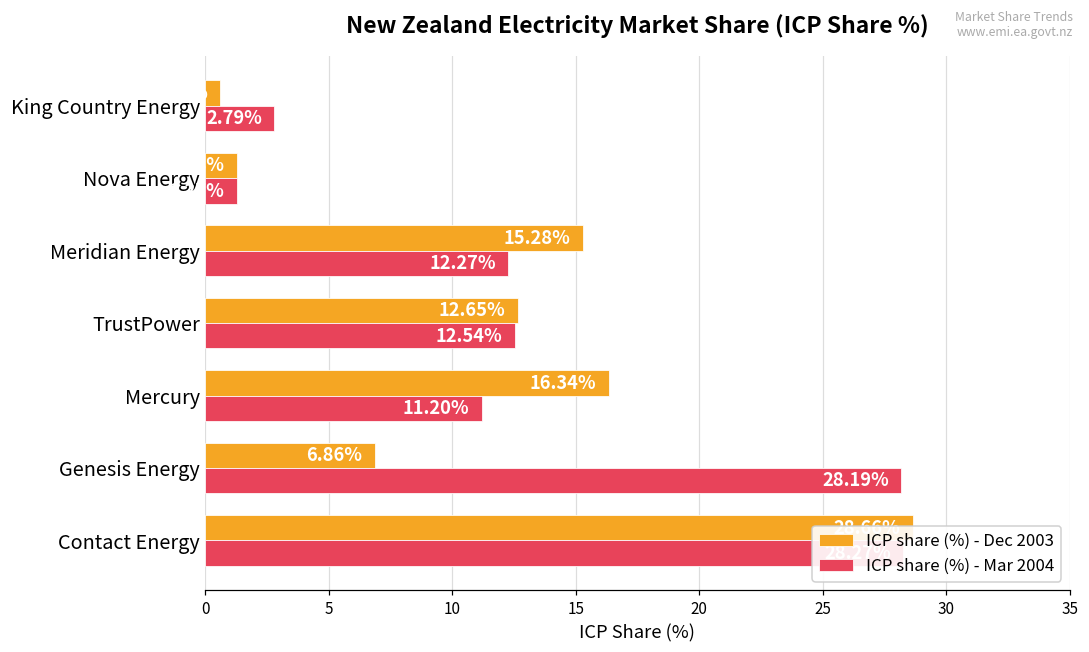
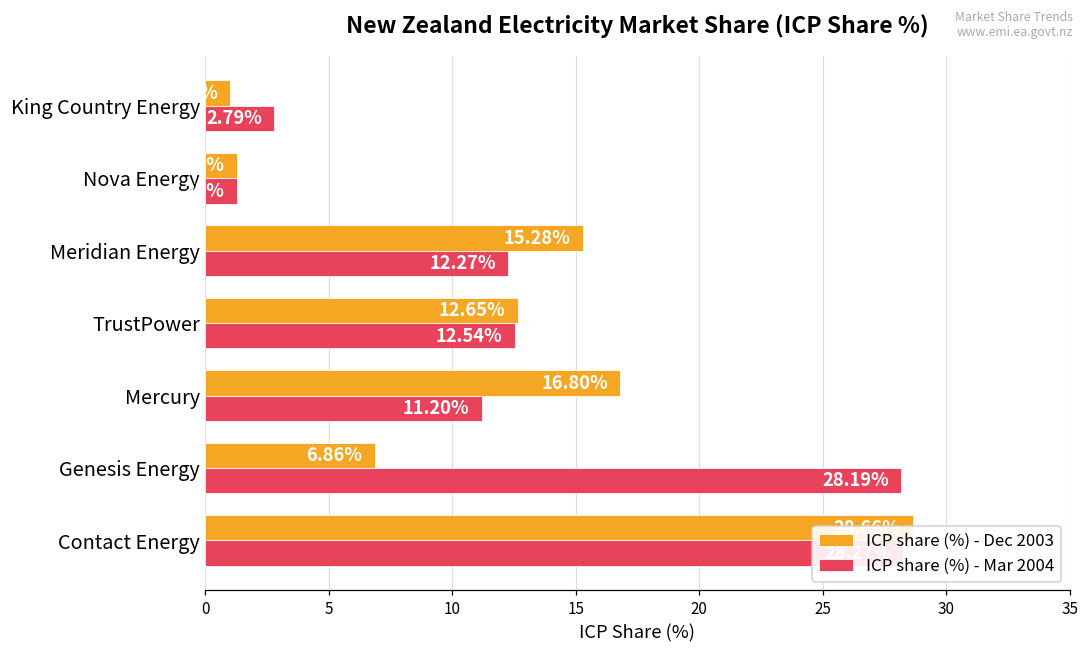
ICP share (%) - Dec 2003, King Country Energy: 0.6 -> 1.0
ICP share (%) - Dec 2003, Mercury: 16.34% -> 16.80%
